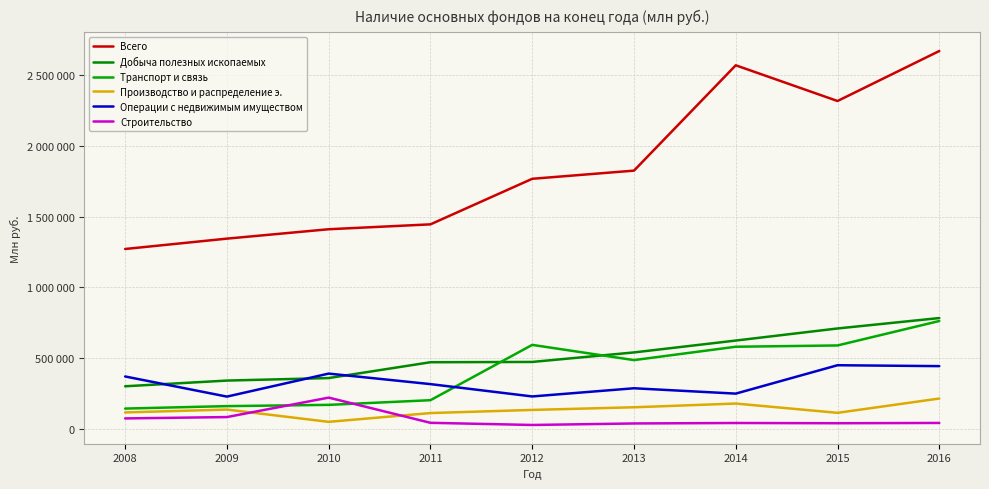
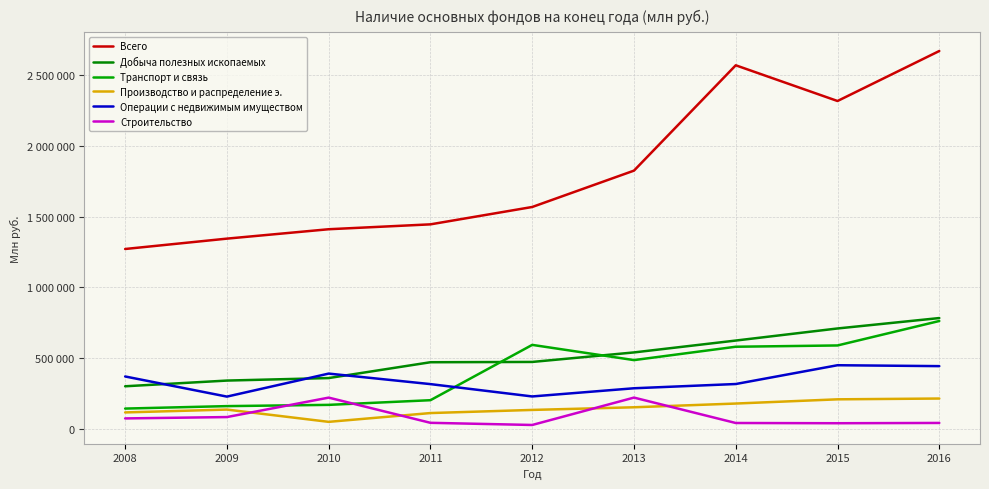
Всего, 2012: 1770000 -> 1570000
Строительство, 2013: 40000 -> 220000
Операции с недвижимым имуществом, 2014: 250000 -> 320000
Производство и распределение э., 2015: 120000 -> 210000
